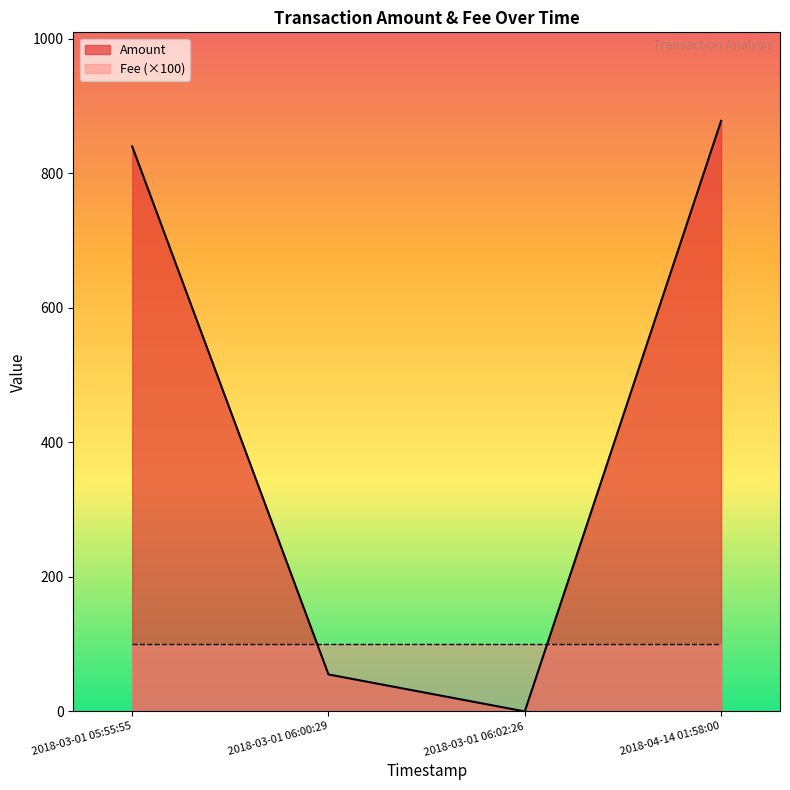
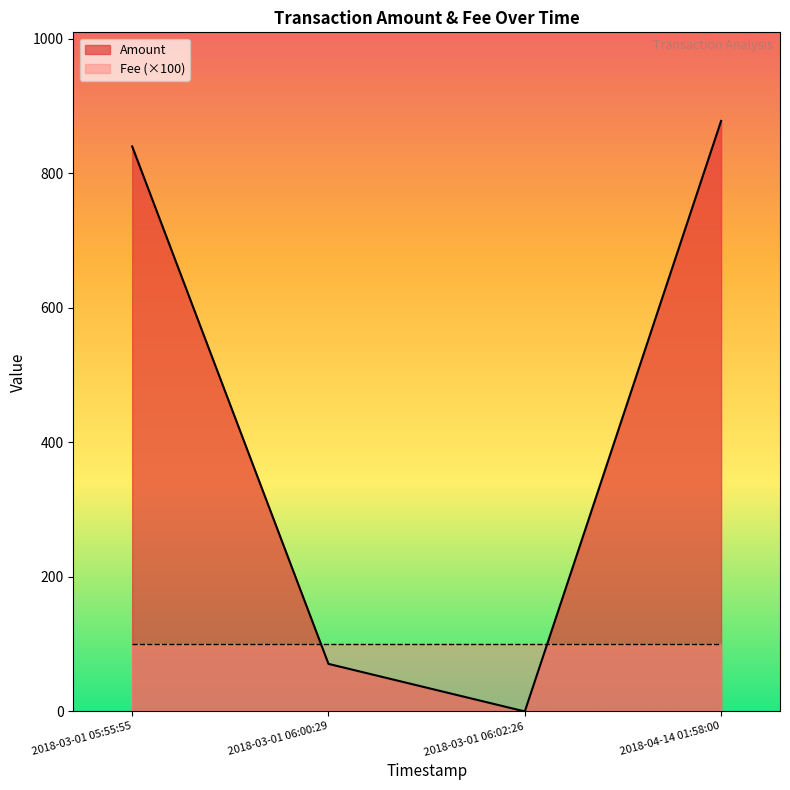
Amount, 2018-03-01 06:00:29: 60 -> 70
